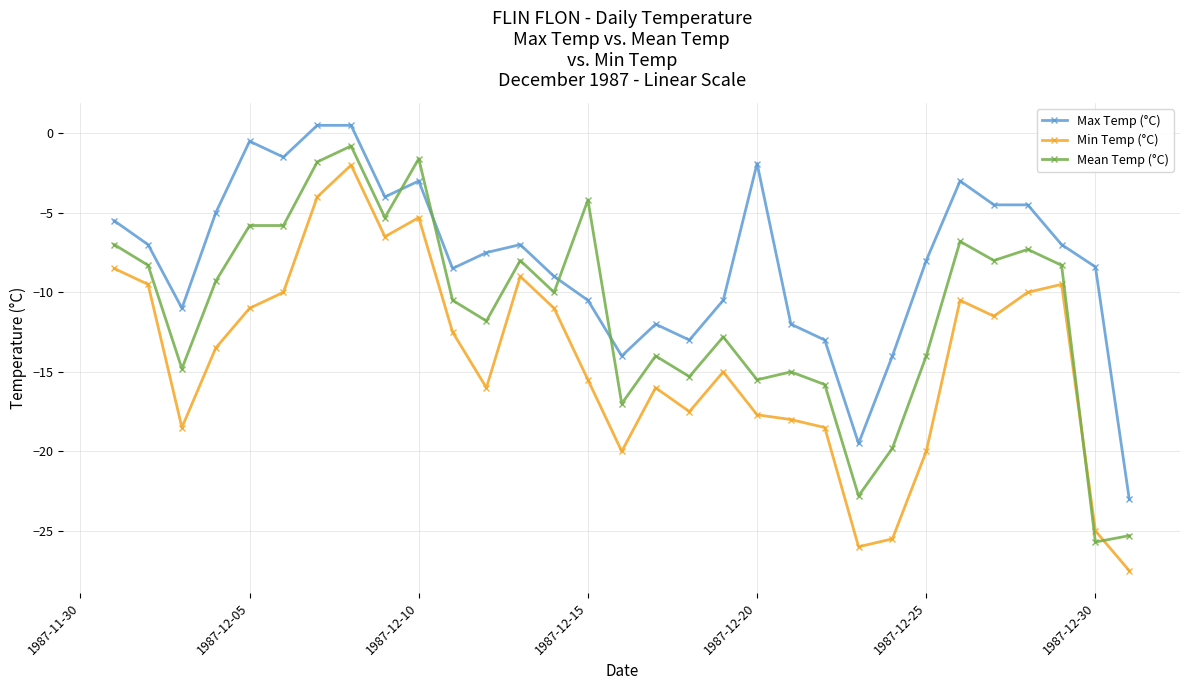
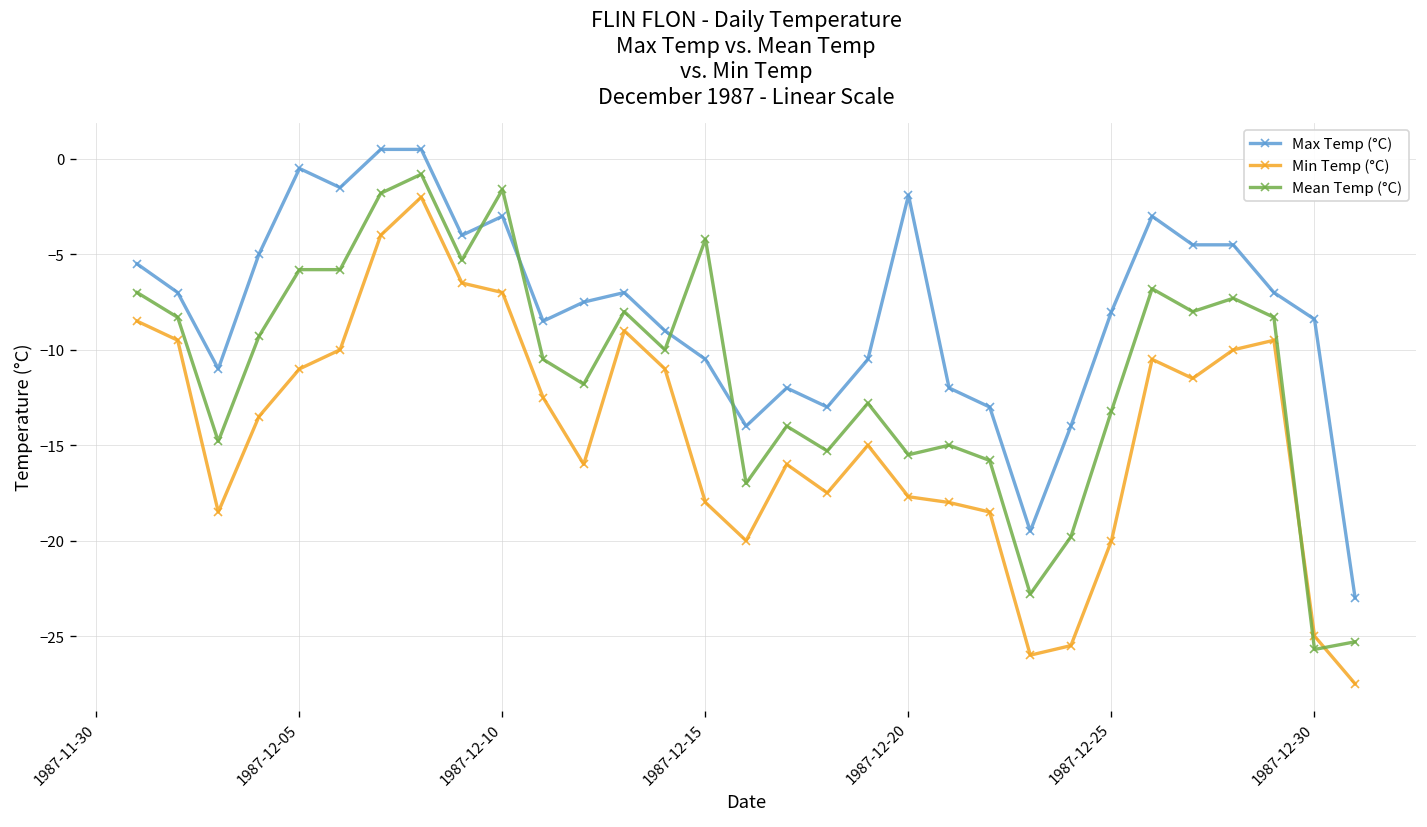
Min Temp (°C), 1987-12-10: -5.3 -> -7.0
Min Temp (°C), 1987-12-15: -15.5 -> -18.0
Mean Temp (°C), 1987-12-25: -14.0 -> -13.2
